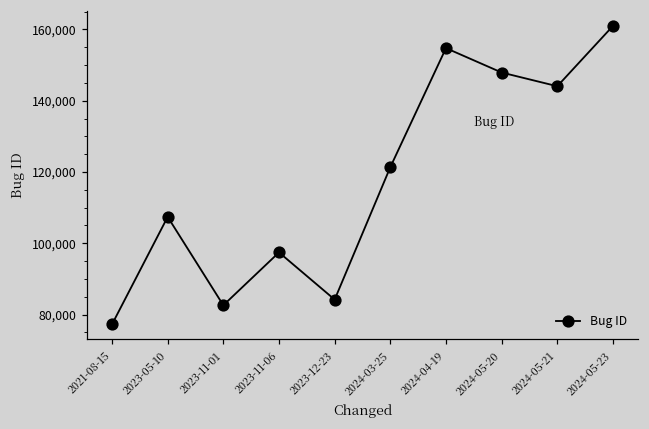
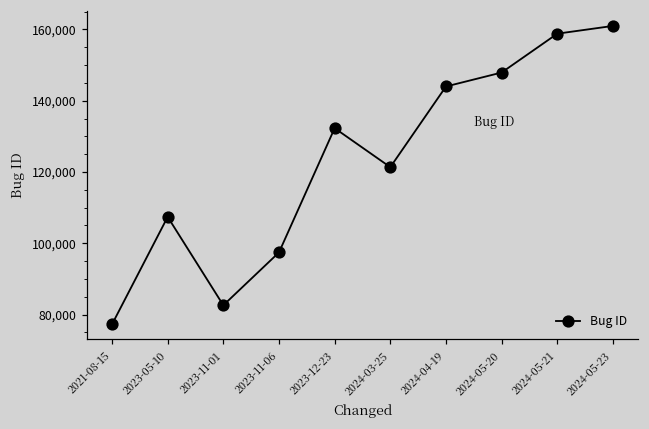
2023-12-23: 84,000 -> 132,000
2024-04-19: 155,000 -> 144,000
2024-05-21: 144,000 -> 159,000
